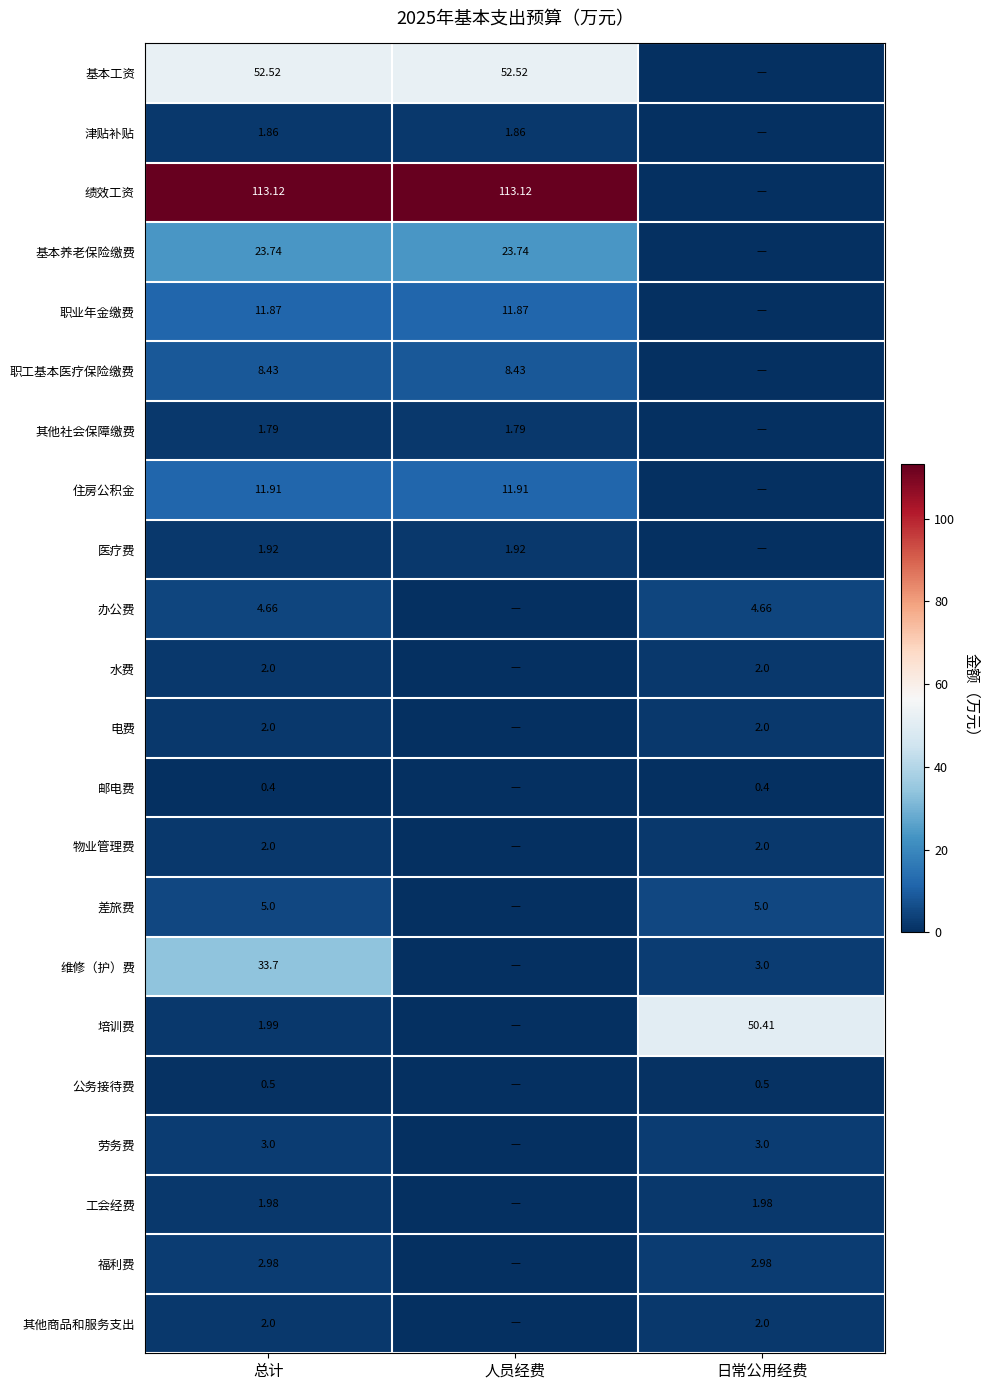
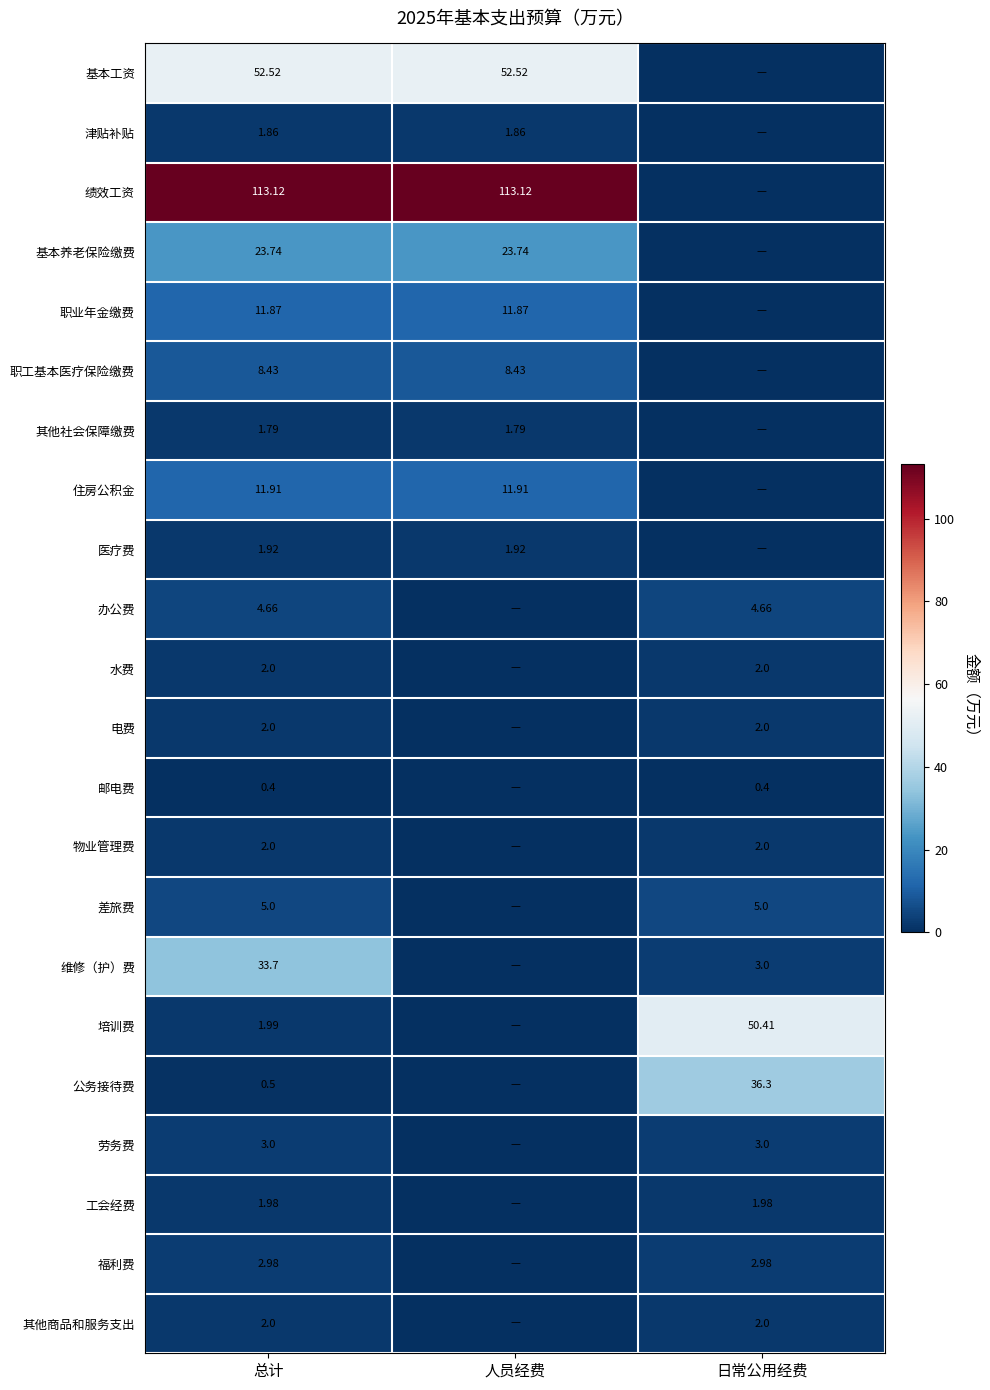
公务接待费, 日常公用经费: 0.5 -> 36.3
